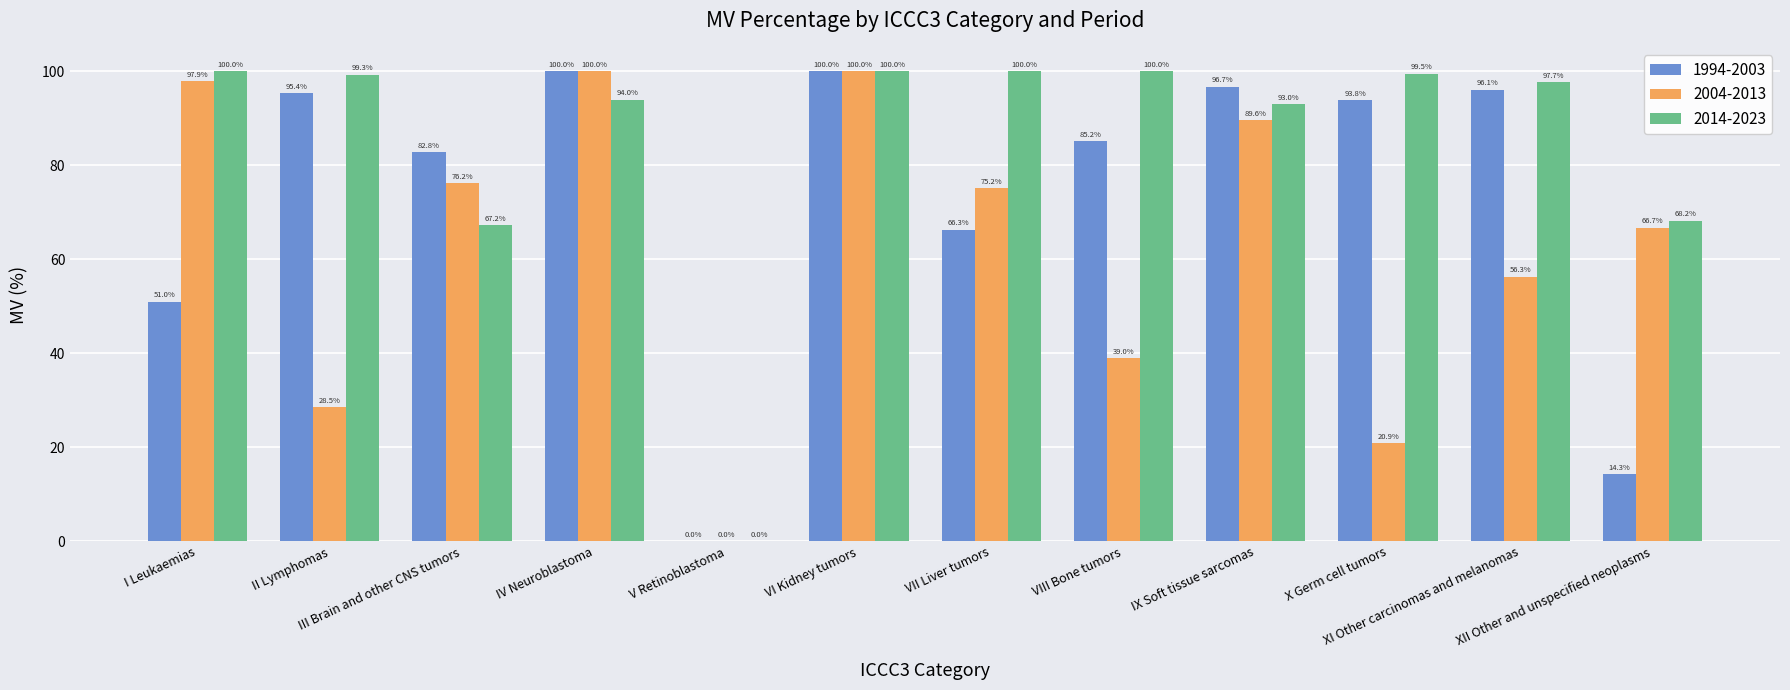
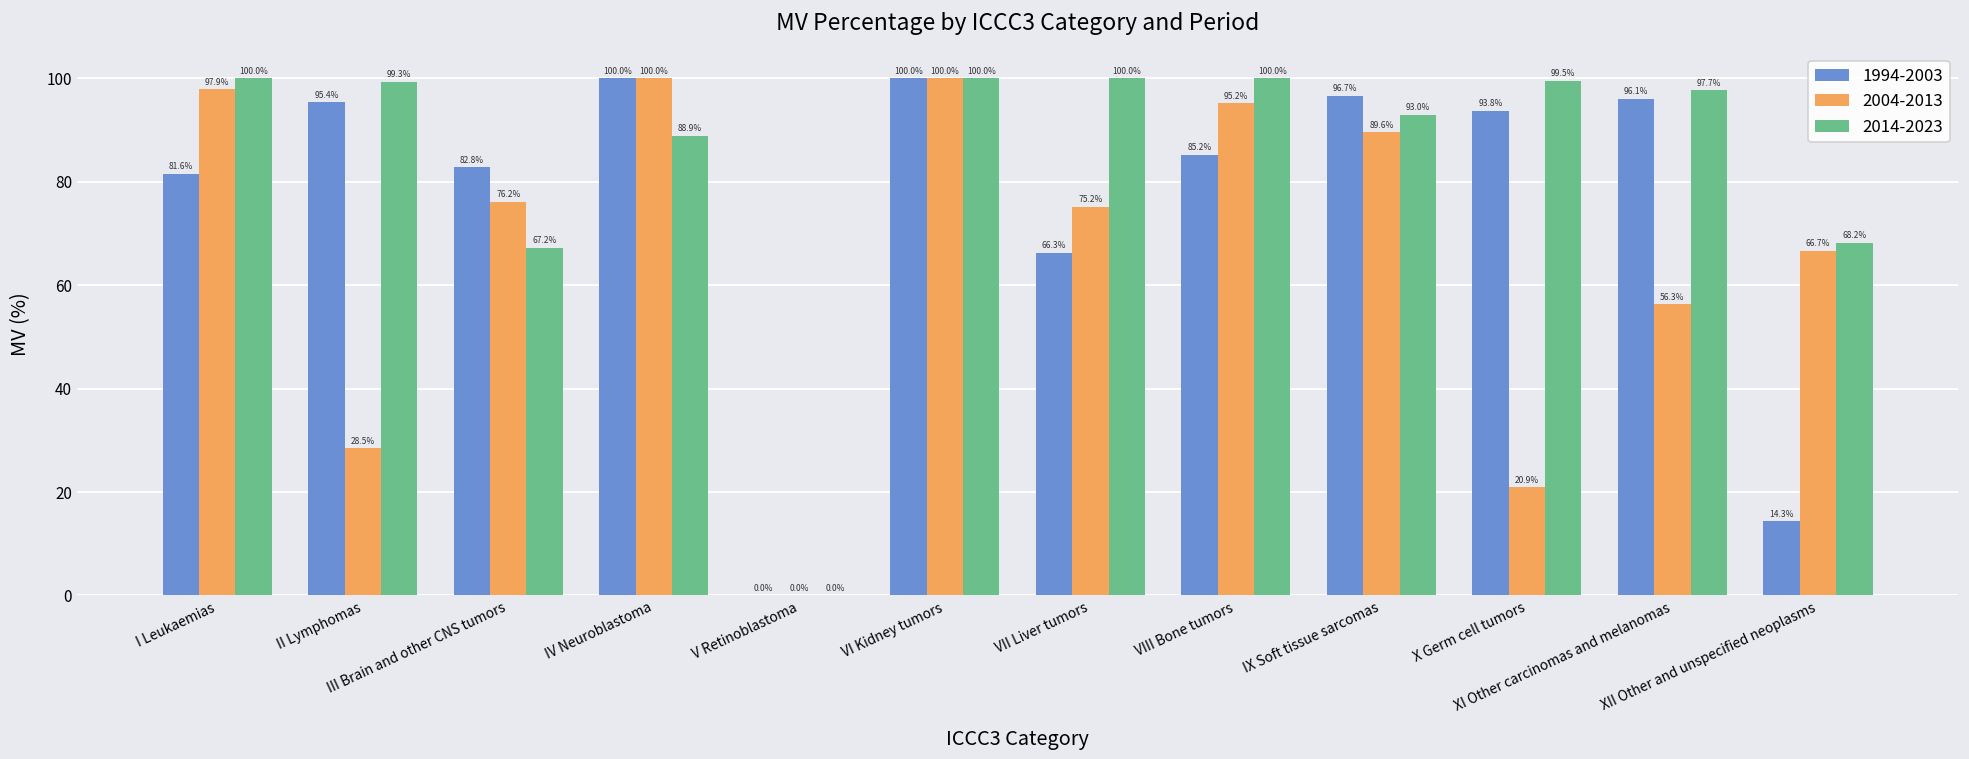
1994-2003, I Leukaemias: 51.0% -> 81.6%
2014-2023, IV Neuroblastoma: 94.0% -> 88.9%
2004-2013, VIII Bone tumors: 39.0% -> 95.2%
